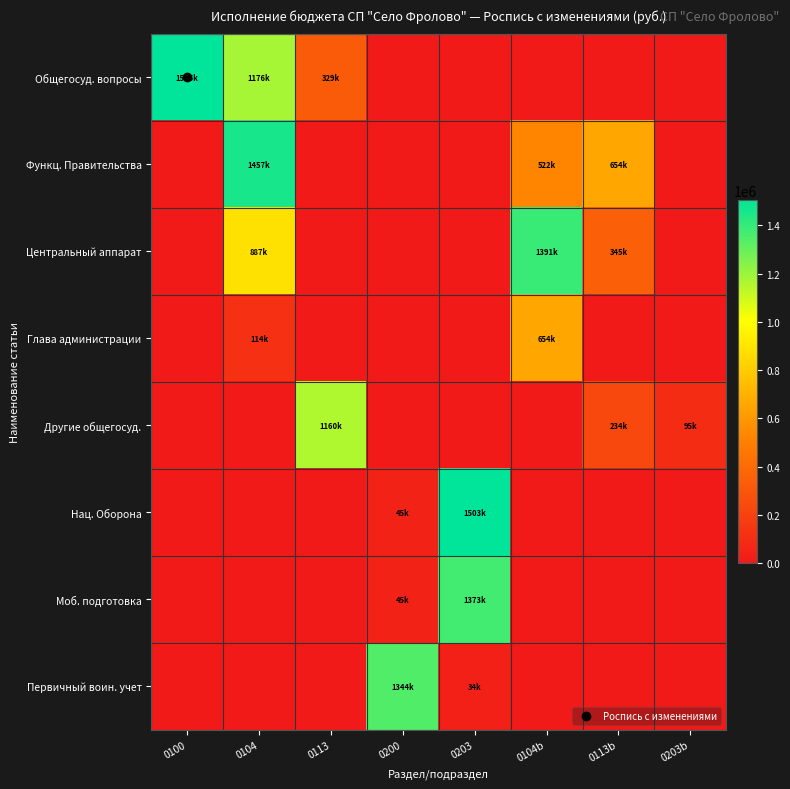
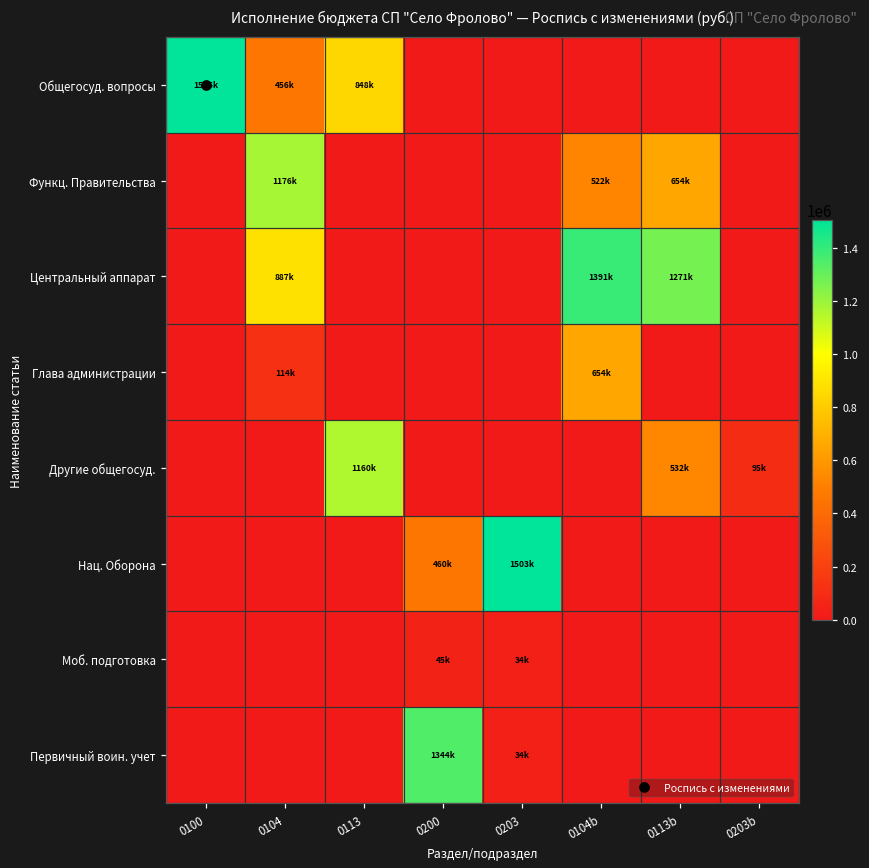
Общегосуд. вопросы, 0104: 1176k -> 456k
Общегосуд. вопросы, 0113: 329k -> 848k
Функц. Правительства, 0104: 1457k -> 1176k
Центральный аппарат, 0113b: 345k -> 1271k
Другие общегосуд., 0113b: 234k -> 532k
Нац. Оборона, 0200: 45k -> 460k
Моб. подготовка, 0203: 1373k -> 34k
